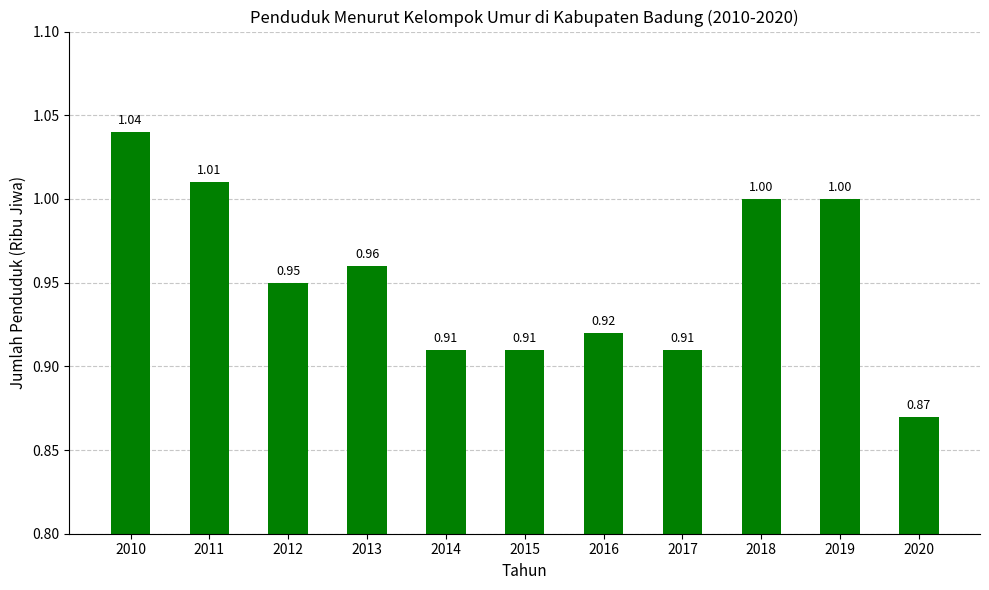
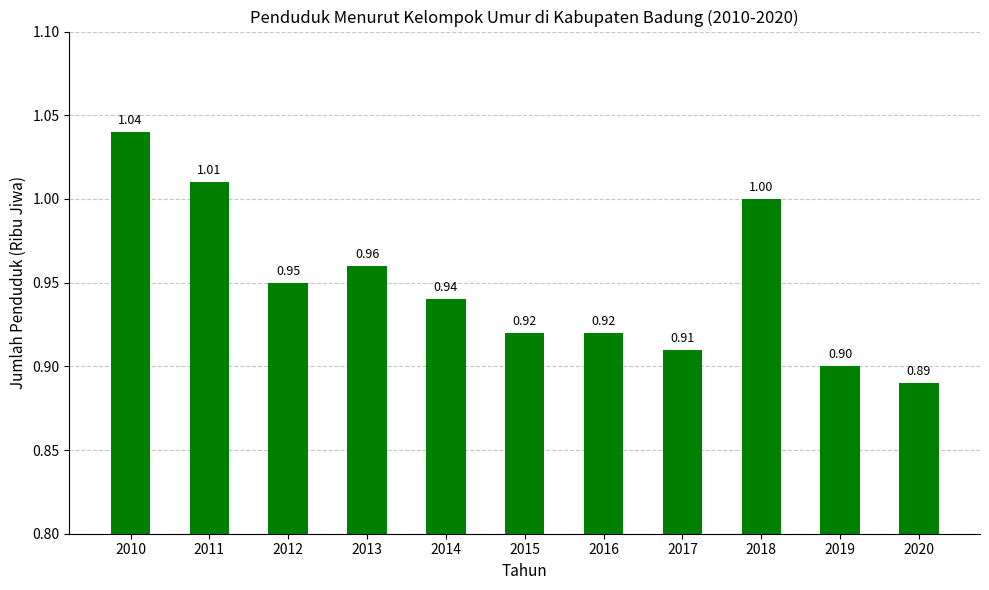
2014: 0.91 -> 0.94
2015: 0.91 -> 0.92
2019: 1.00 -> 0.90
2020: 0.87 -> 0.89
